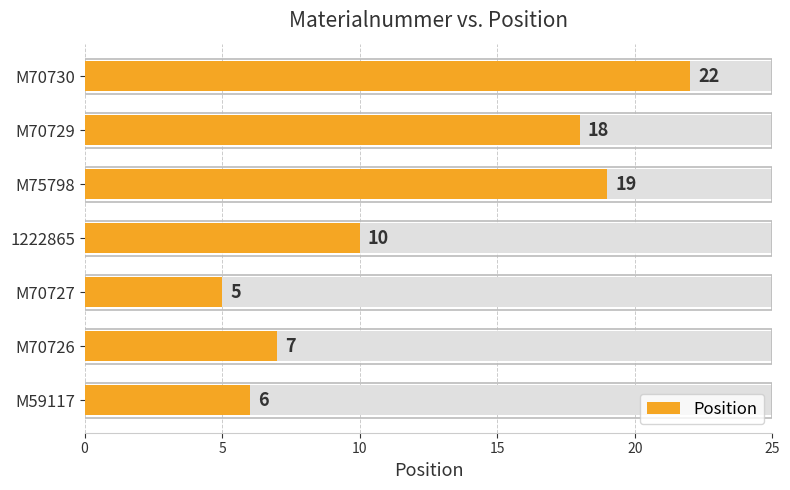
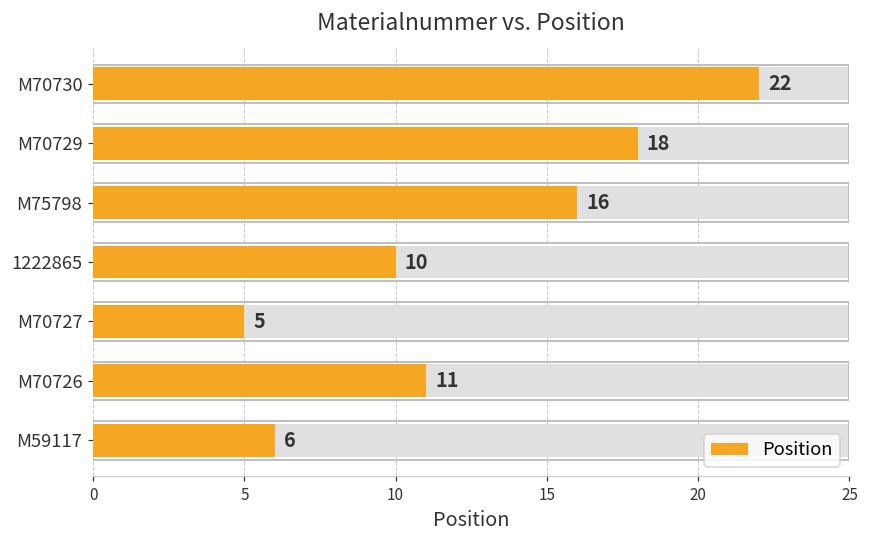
Position, M75798: 19 -> 16
Position, M70726: 7 -> 11
